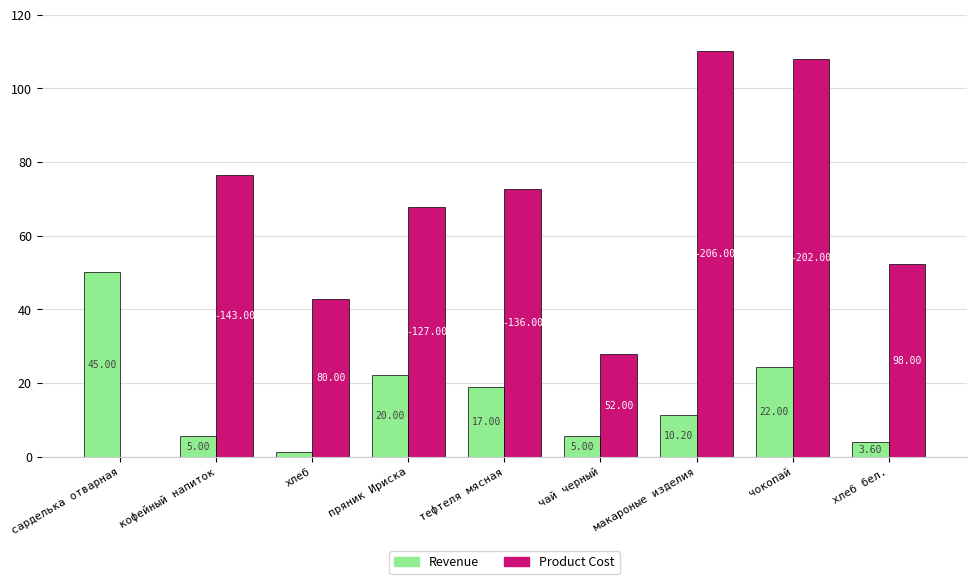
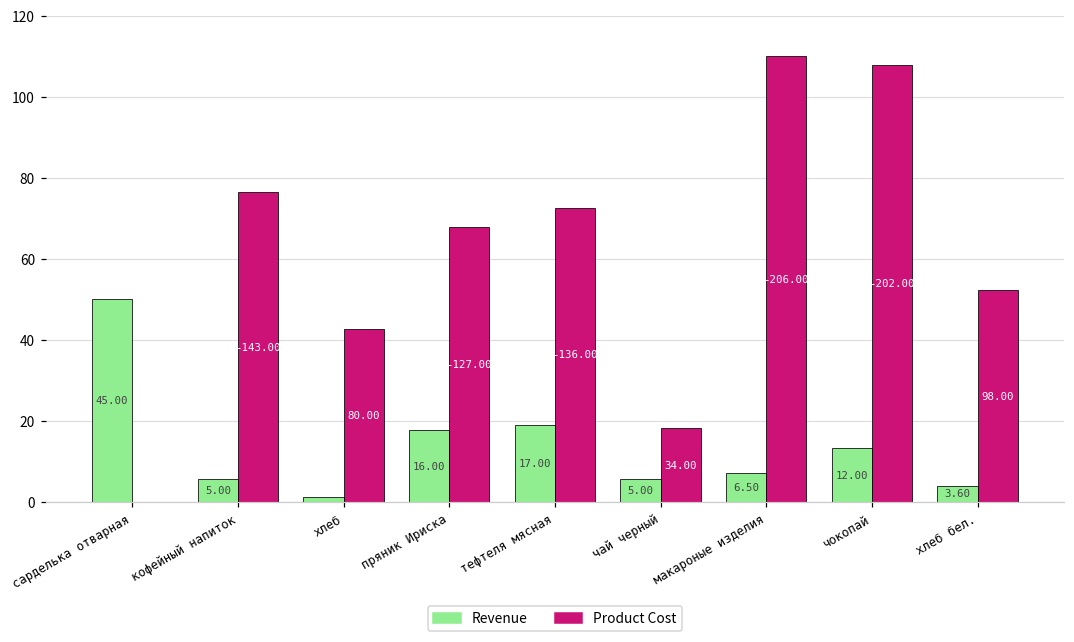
Revenue, пряник Ириска: 20.00 -> 16.00
Product Cost, чай черный: 52.00 -> 34.00
Revenue, макароные изделия: 10.20 -> 6.50
Revenue, чокопай: 22.00 -> 12.00
